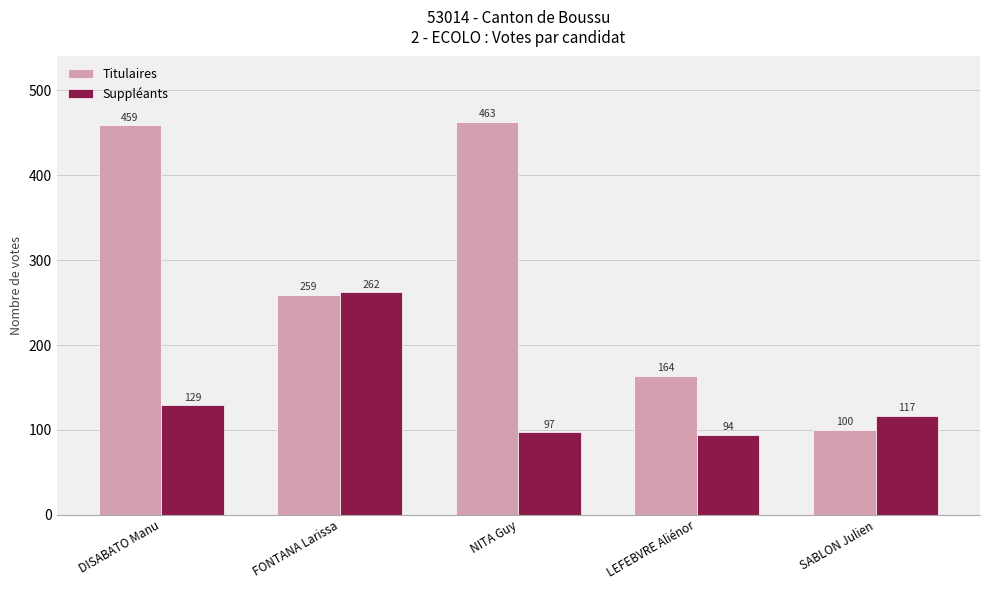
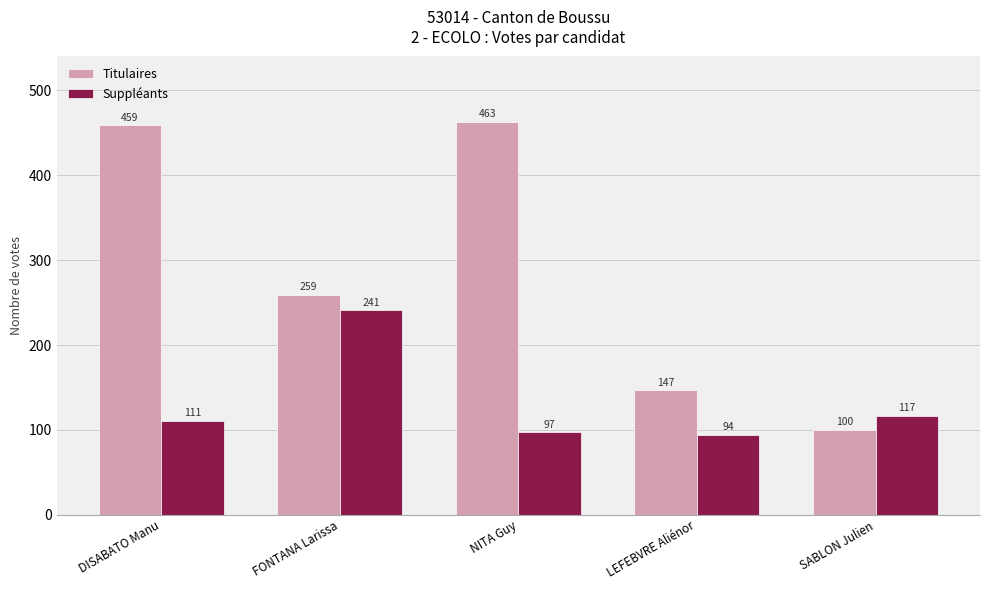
Suppléants, DISABATO Manu: 129 -> 111
Suppléants, FONTANA Larissa: 262 -> 241
Titulaires, LEFEBVRE Aliénor: 164 -> 147
